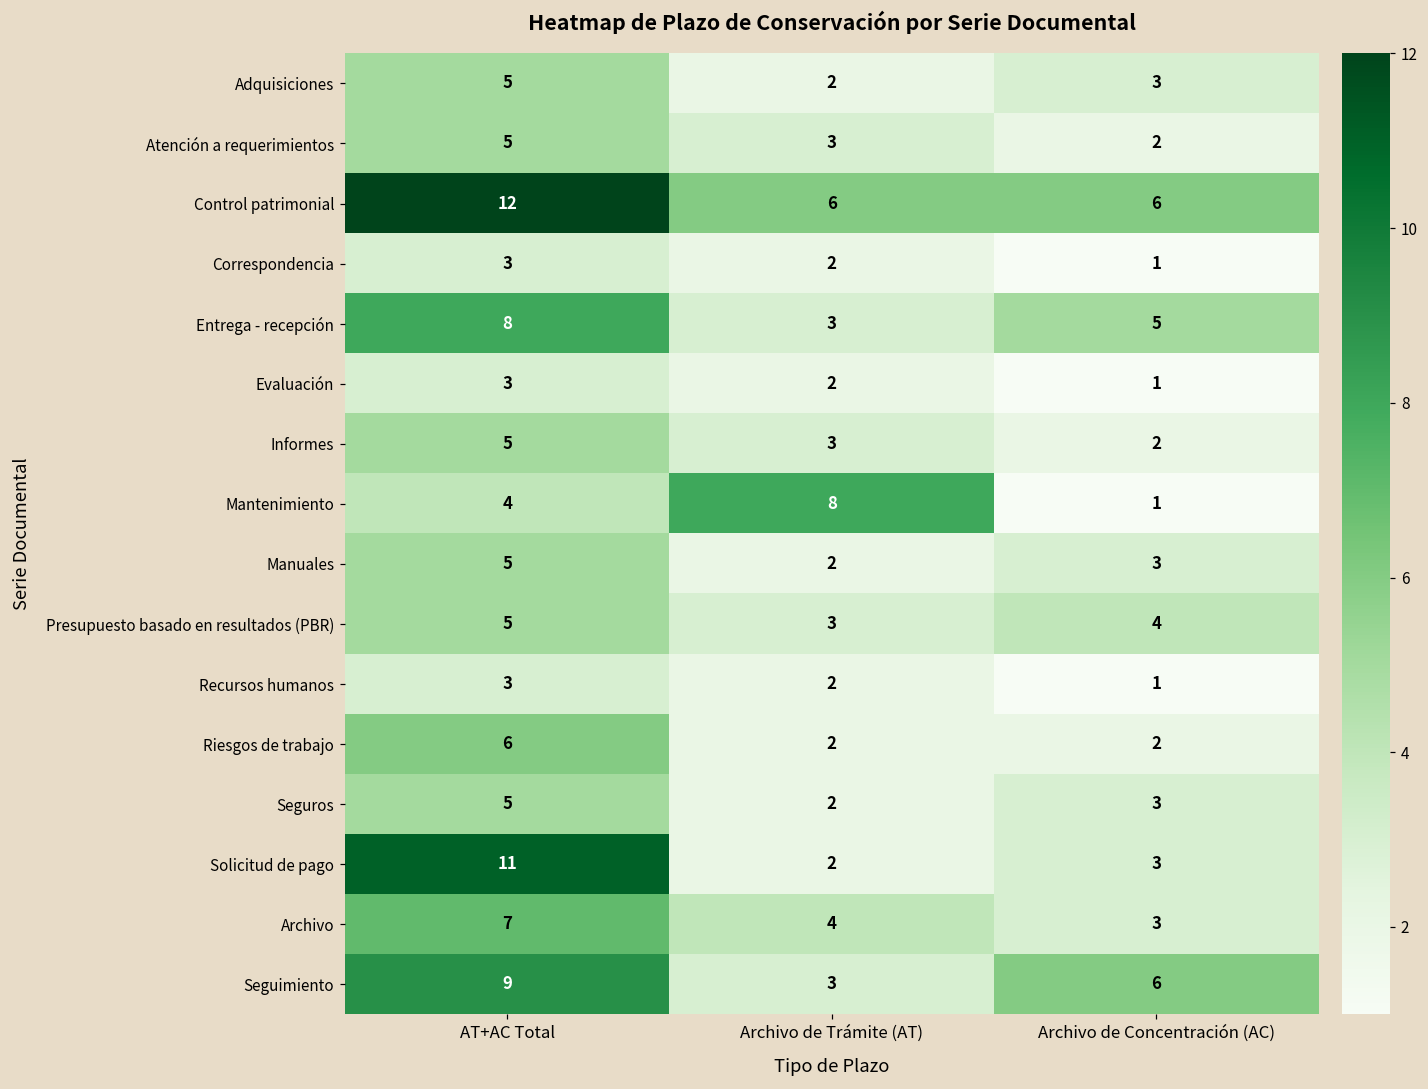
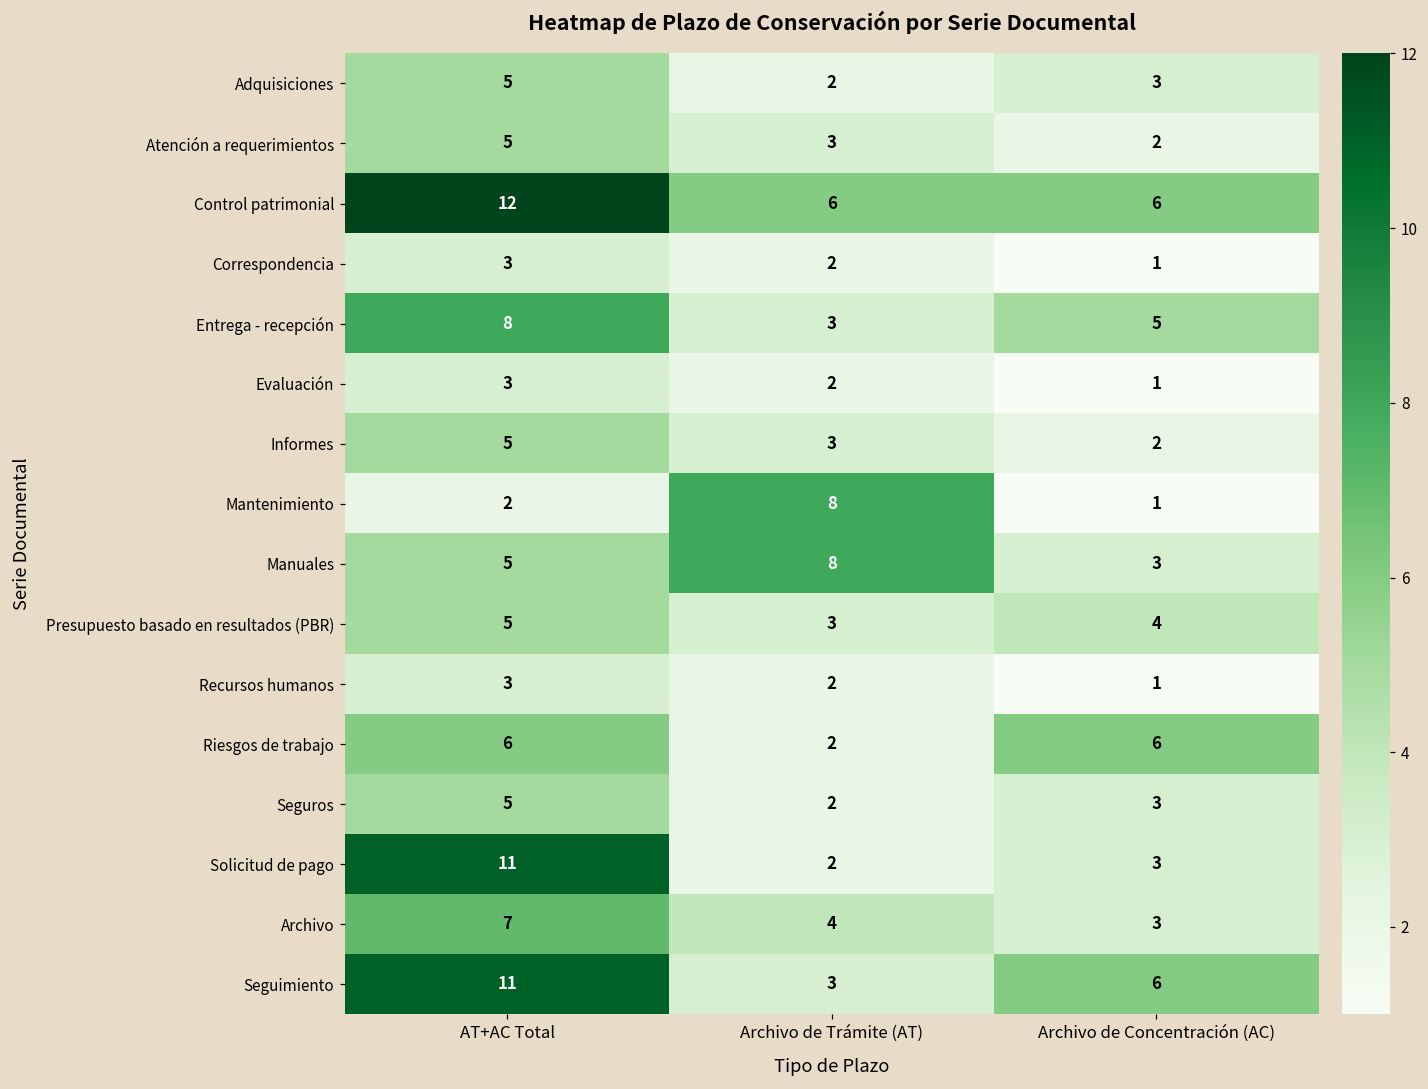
Mantenimiento, AT+AC Total: 4 -> 2
Manuales, Archivo de Trámite (AT): 2 -> 8
Riesgos de trabajo, Archivo de Concentración (AC): 2 -> 6
Seguimiento, AT+AC Total: 9 -> 11
